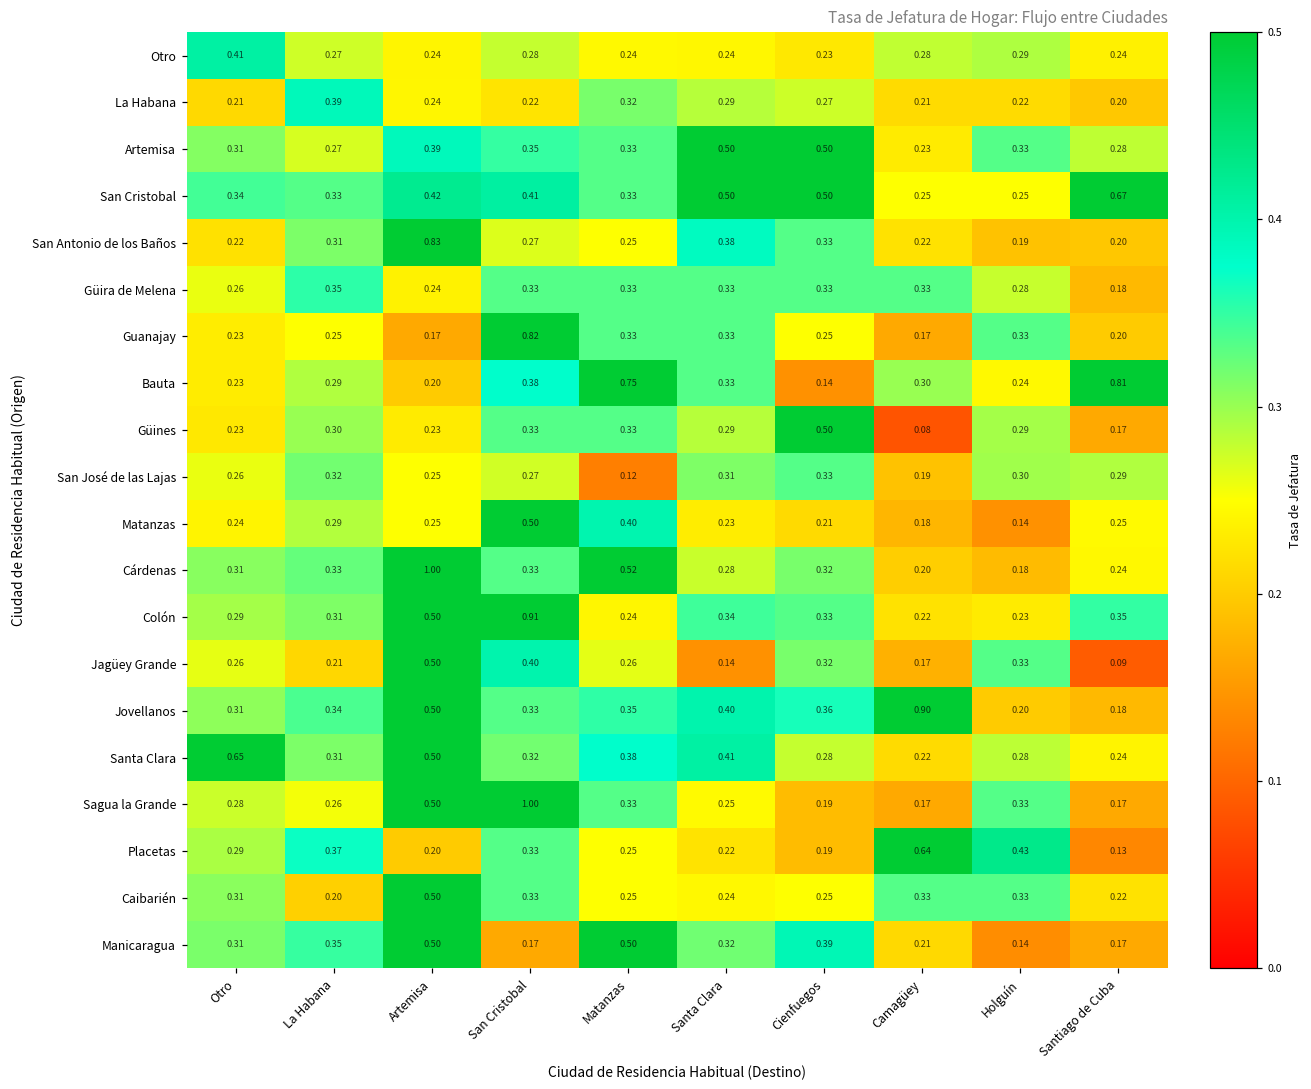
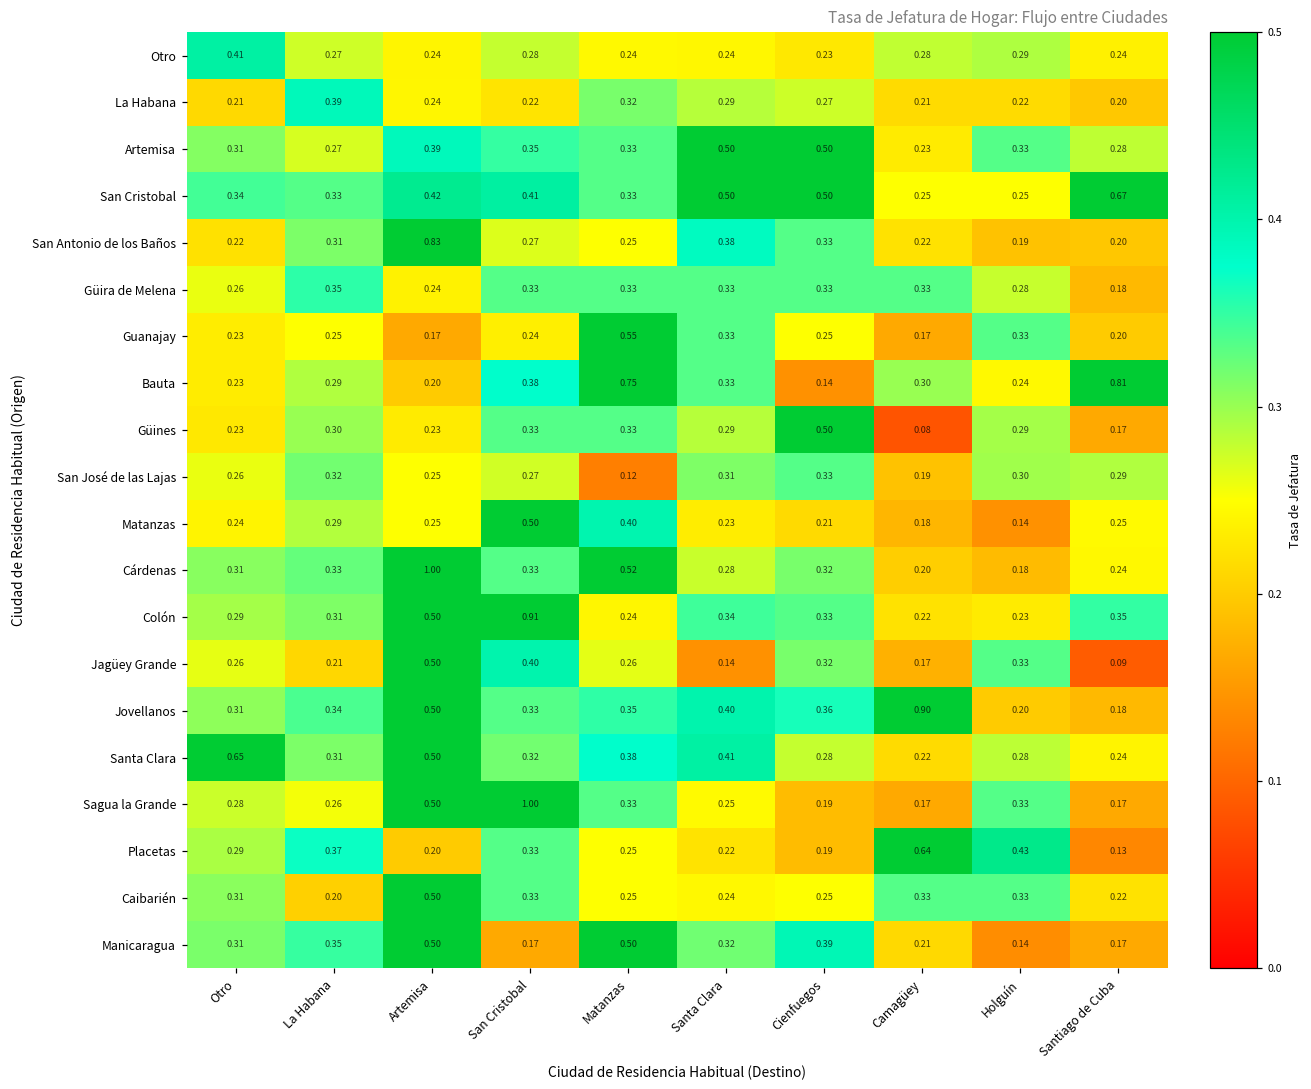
Guanajay, San Cristobal: 0.82 -> 0.24
Guanajay, Matanzas: 0.33 -> 0.55
